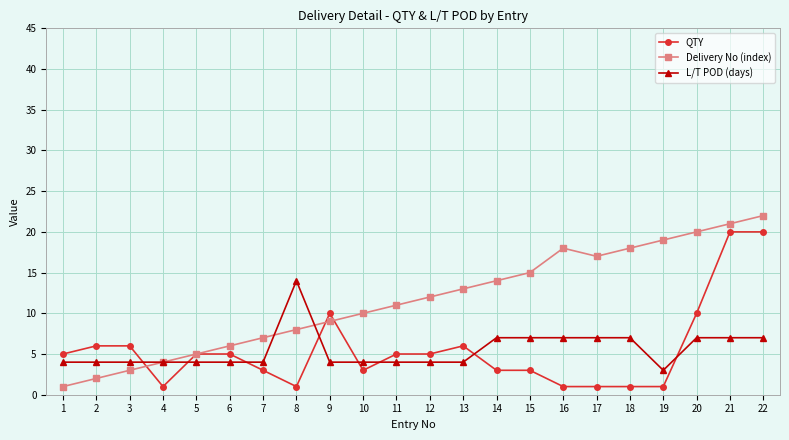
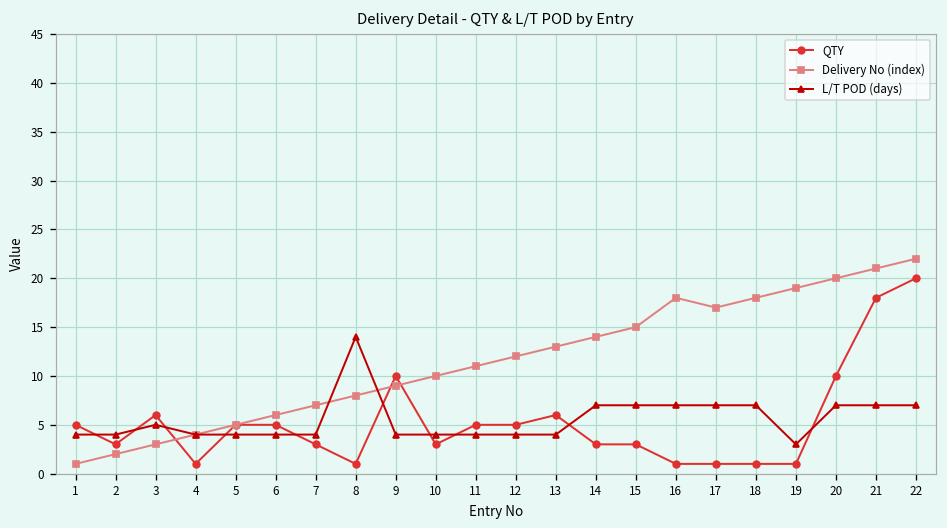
QTY, 2: 6 -> 3
L/T POD (days), 3: 4 -> 5
QTY, 21: 20 -> 18
